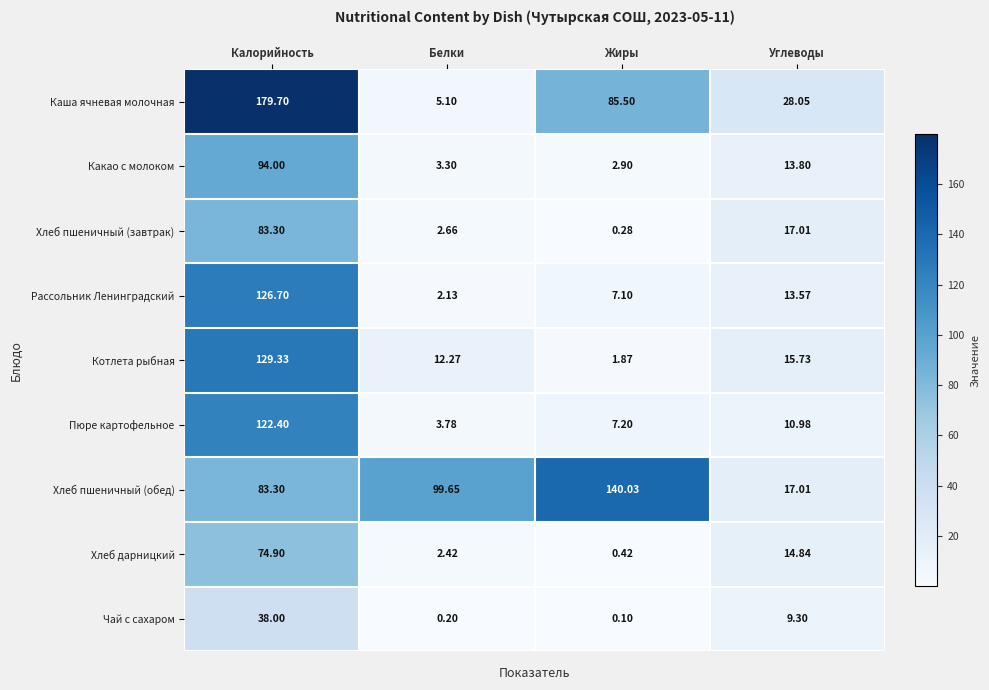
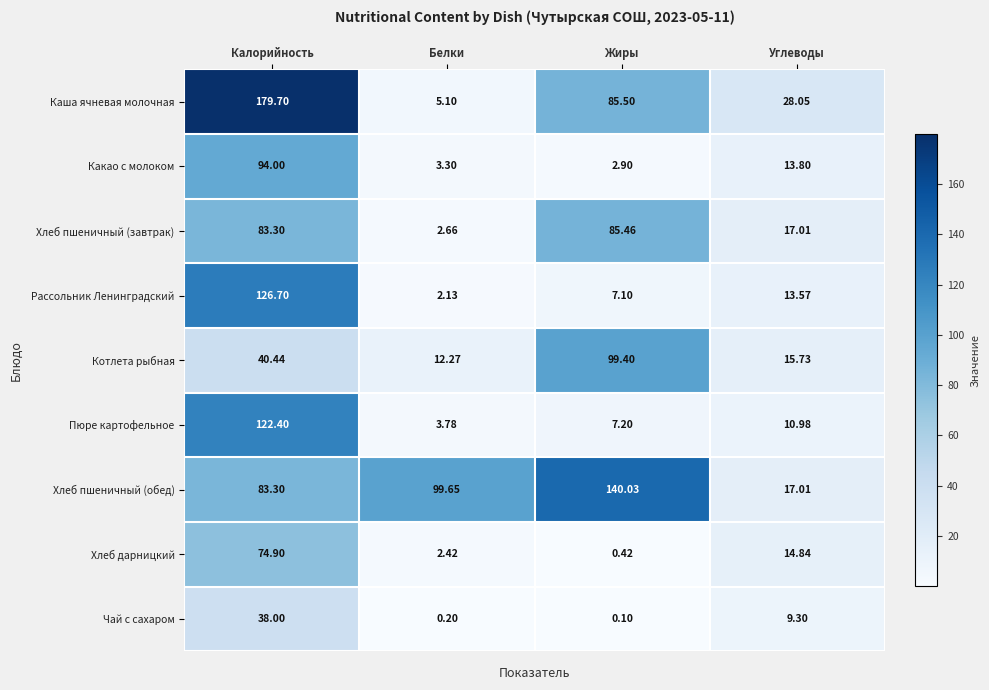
Хлеб пшеничный (завтрак), Жиры: 0.28 -> 85.46
Котлета рыбная, Калорийность: 129.33 -> 40.44
Котлета рыбная, Жиры: 1.87 -> 99.40
